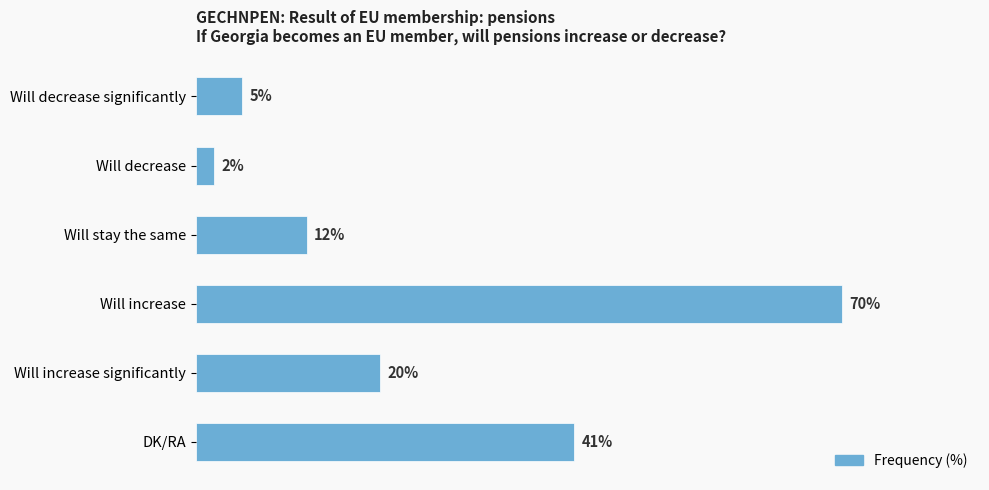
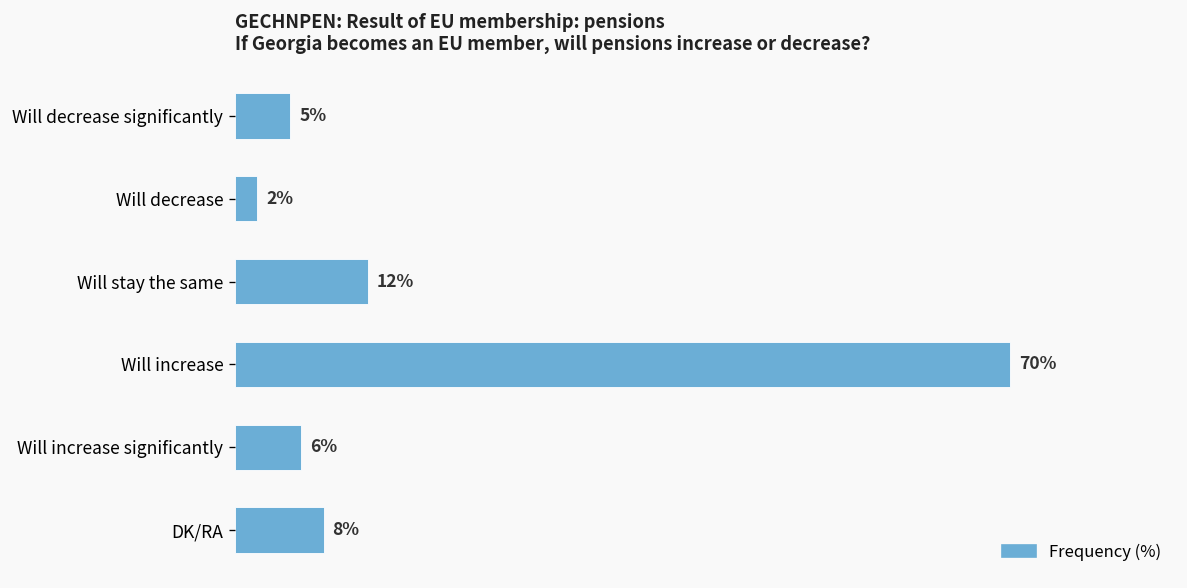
Will increase significantly: 20% -> 6%
DK/RA: 41% -> 8%
